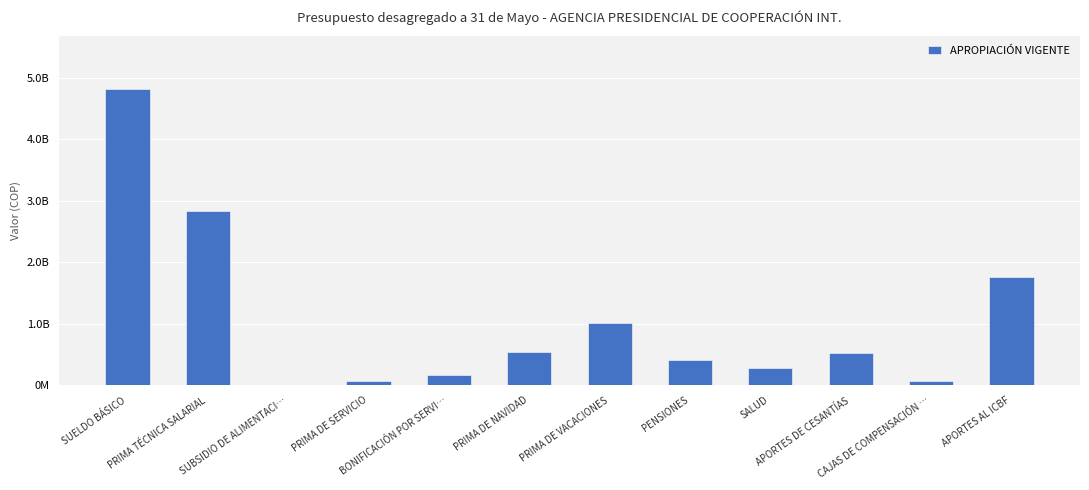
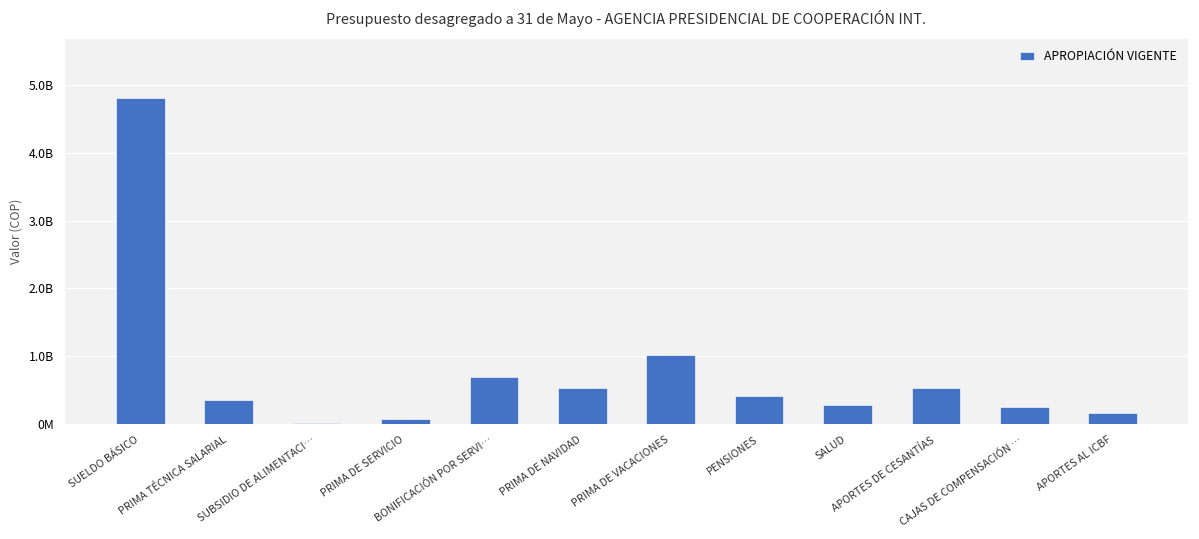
PRIMA TÉCNICA SALARIAL: 2800000000 -> 400000000
BONIFICACIÓN POR SERVI…: 200000000 -> 700000000
CAJAS DE COMPENSACIÓN …: 100000000 -> 200000000
APORTES AL ICBF: 1800000000 -> 200000000
